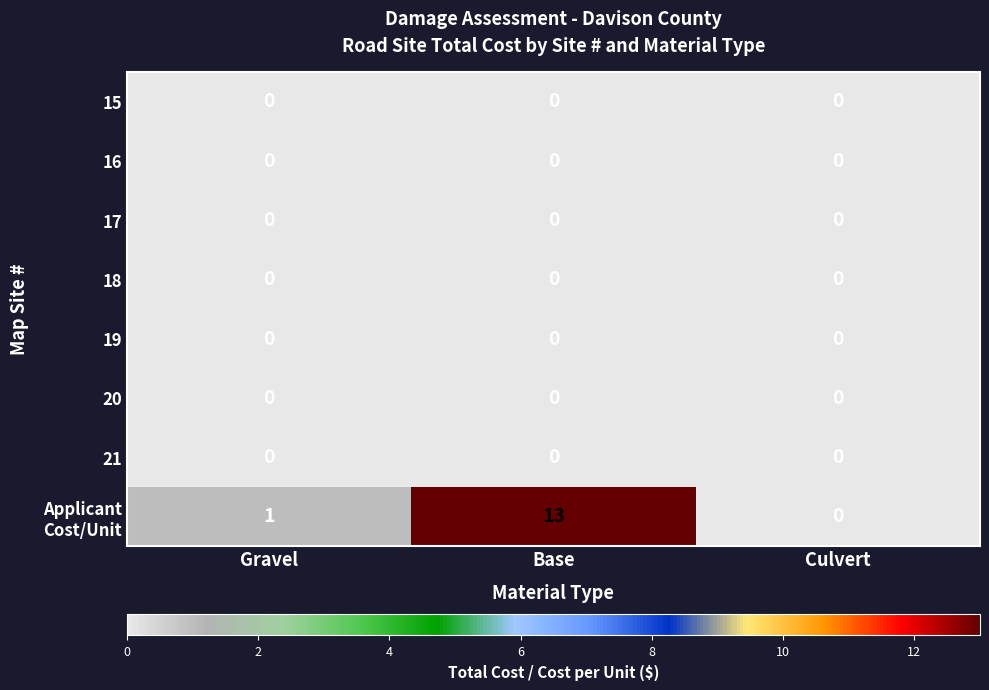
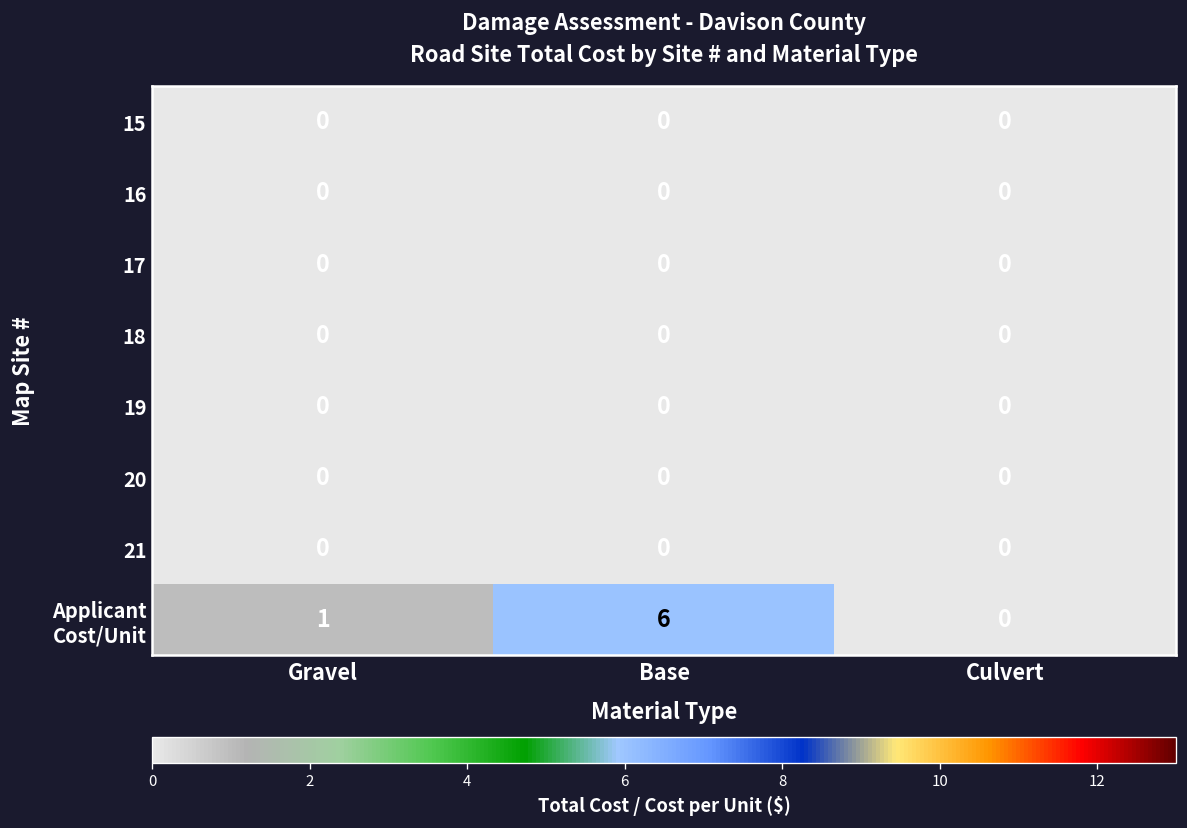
Applicant Cost/Unit, Base: 13 -> 6
